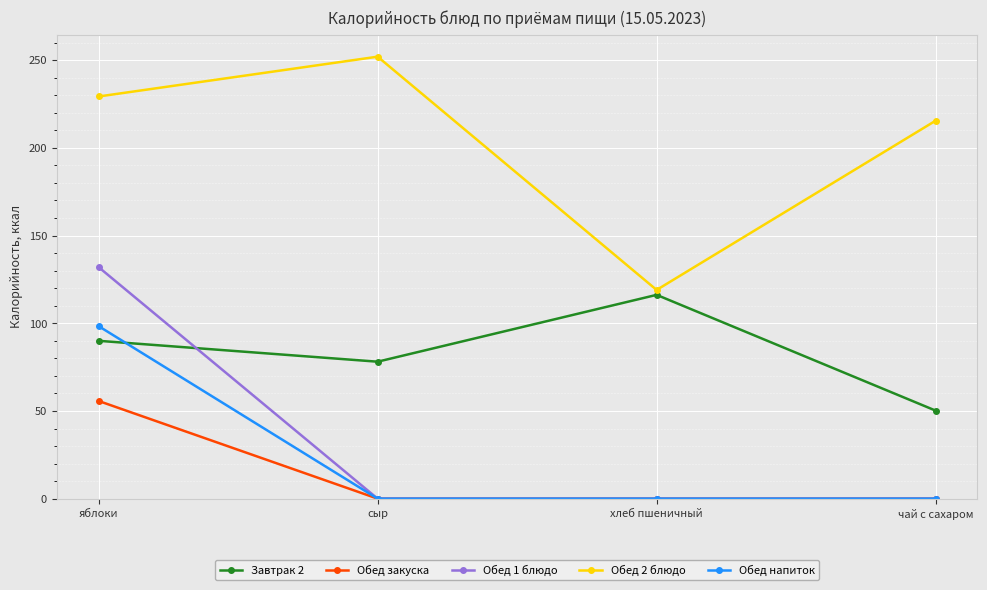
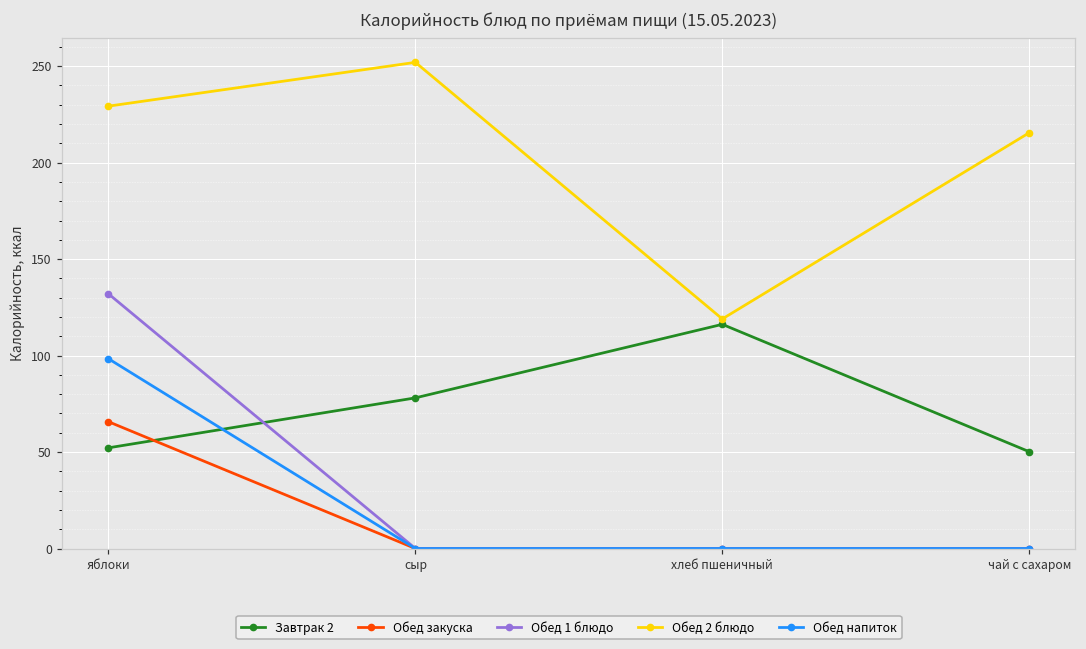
Завтрак 2, яблоки: 90 -> 52
Обед закуска, яблоки: 56 -> 66
